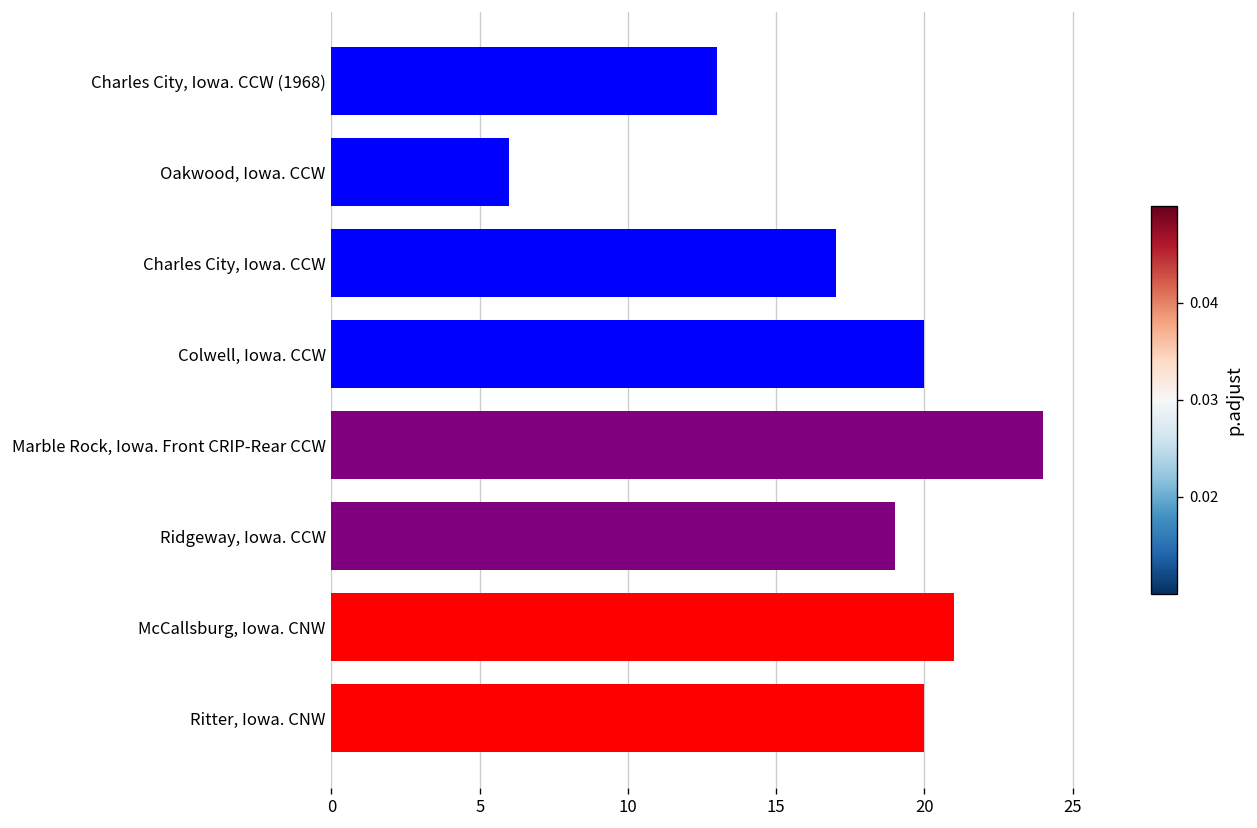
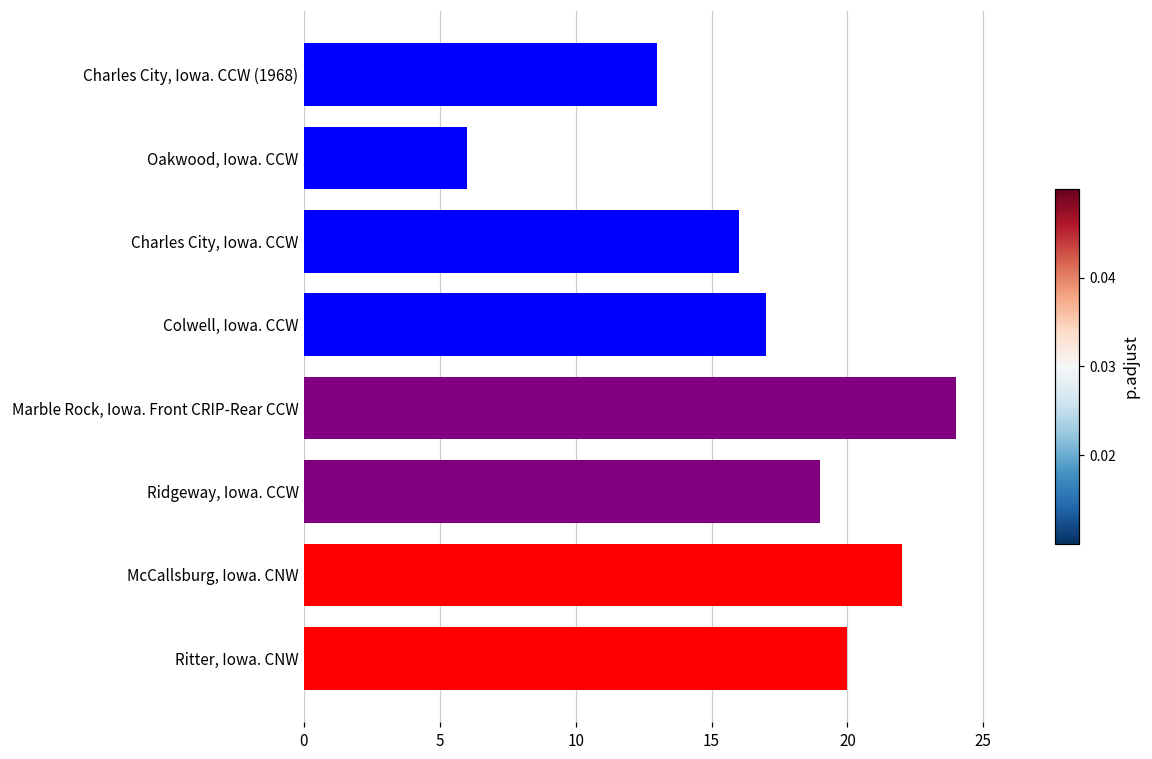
Charles City, Iowa. CCW: 17 -> 16
Colwell, Iowa. CCW: 20 -> 17
McCallsburg, Iowa. CNW: 21 -> 22
